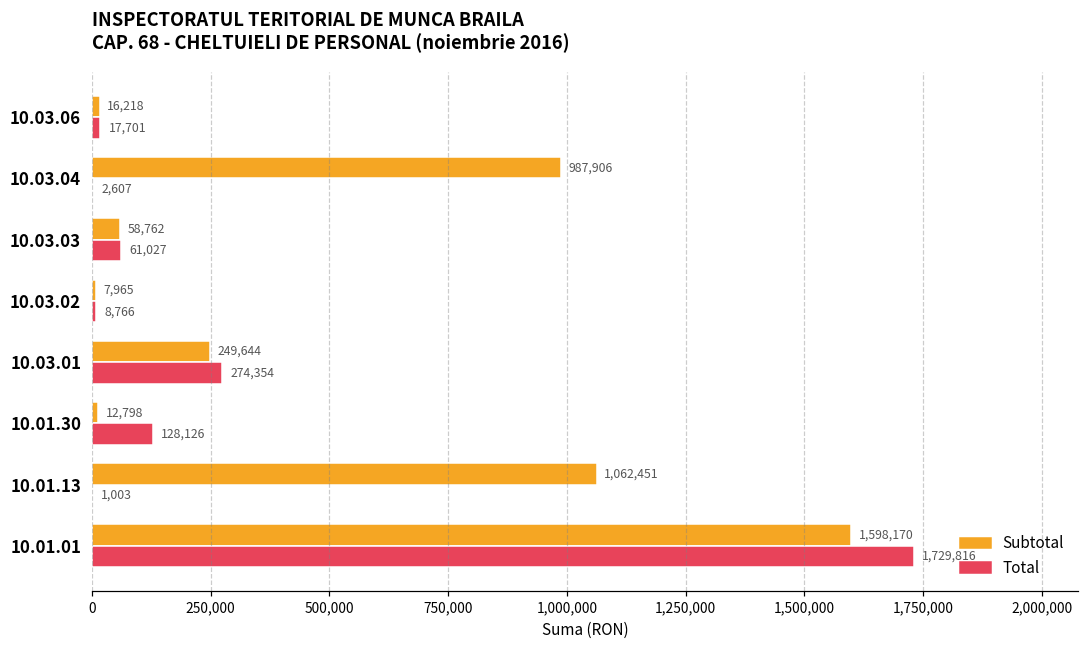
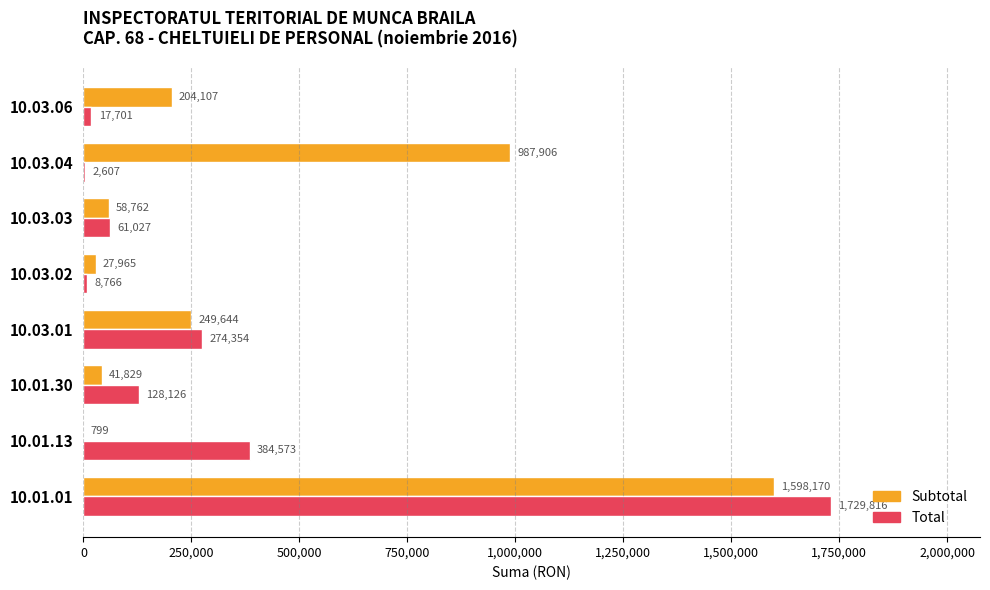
Subtotal, 10.03.06: 16,218 -> 204,107
Subtotal, 10.03.02: 7,965 -> 27,965
Subtotal, 10.01.30: 12,798 -> 41,829
Subtotal, 10.01.13: 1,062,451 -> 799
Total, 10.01.13: 1,003 -> 384,573
